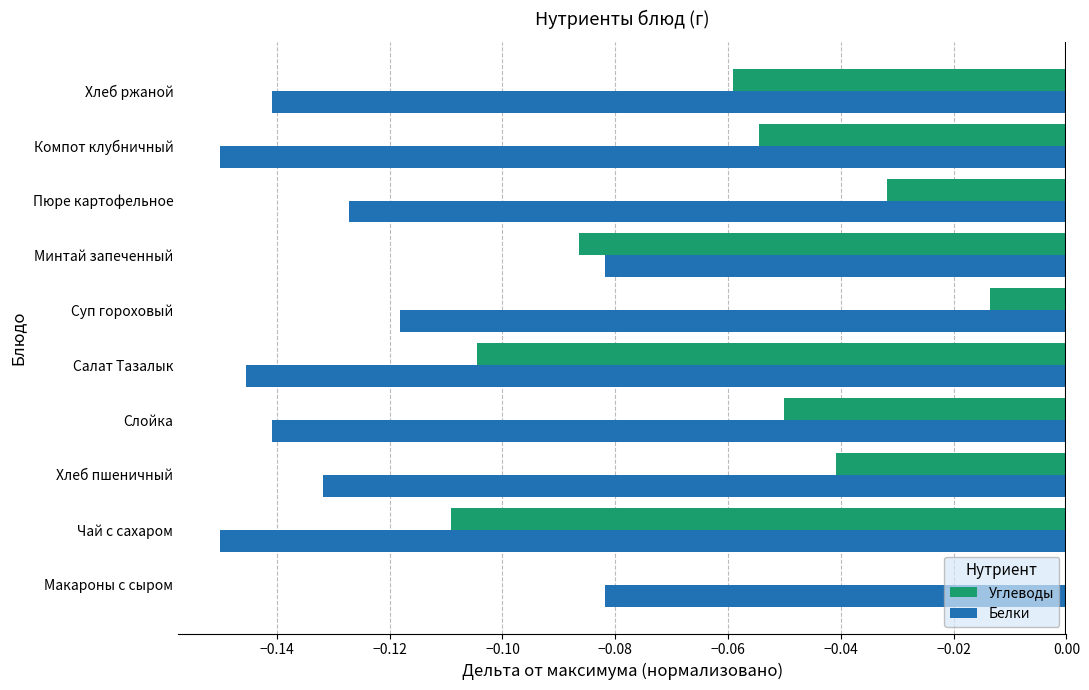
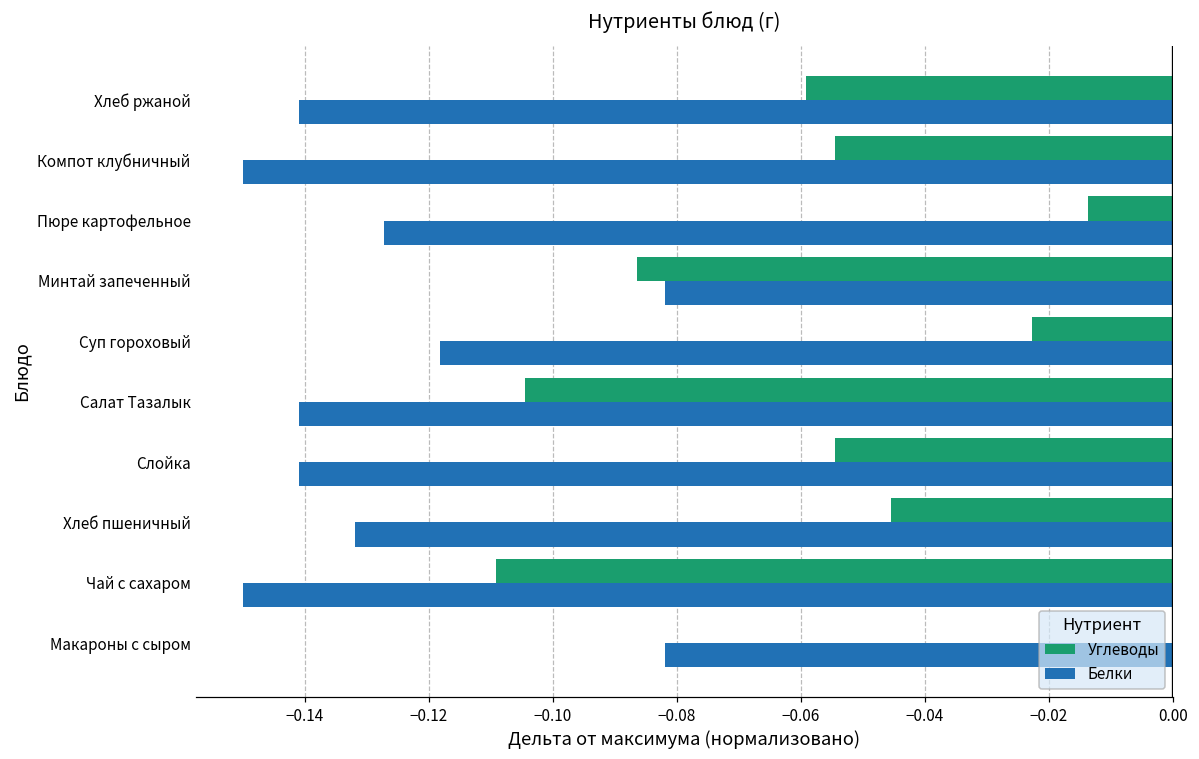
Углеводы, Пюре картофельное: -0.032 -> -0.014
Углеводы, Суп гороховый: -0.014 -> -0.023
Белки, Салат Тазалык: -0.145 -> -0.141
Углеводы, Слойка: -0.050 -> -0.055
Углеводы, Хлеб пшеничный: -0.041 -> -0.045
